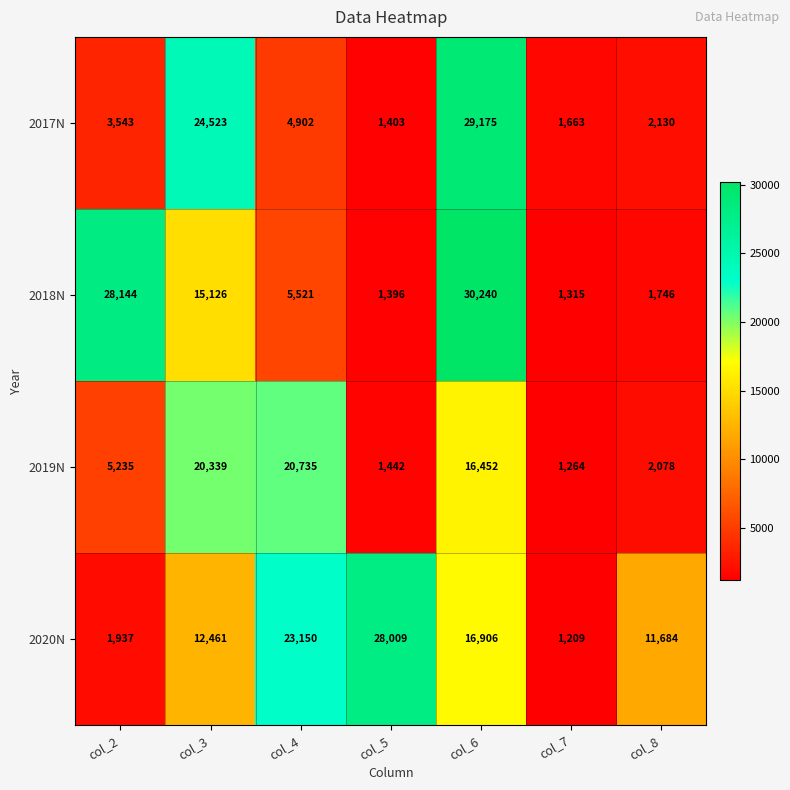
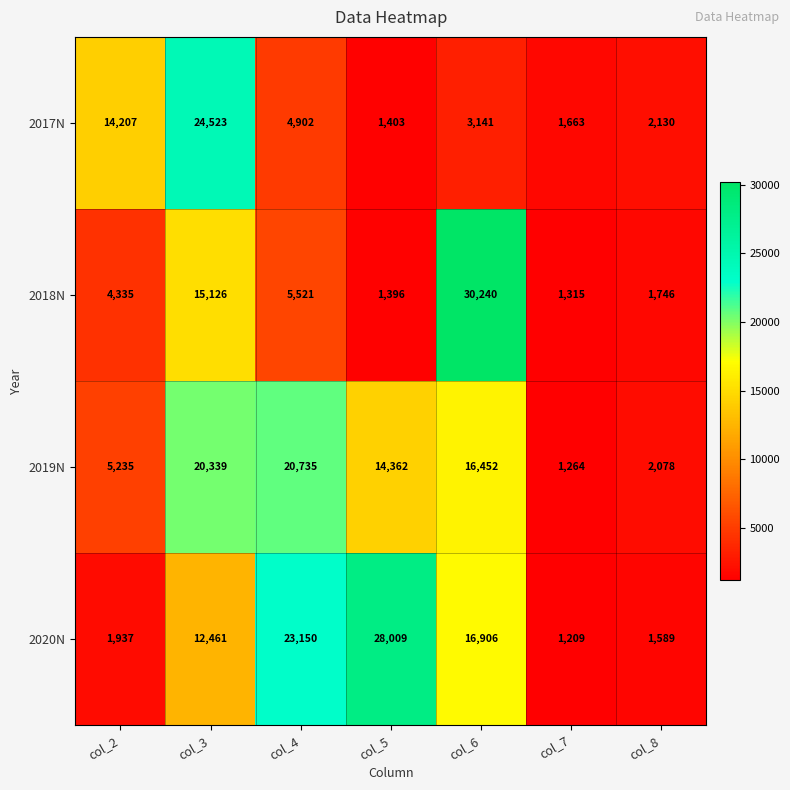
2017N, col_2: 3,543 -> 14,207
2017N, col_6: 29,175 -> 3,141
2018N, col_2: 28,144 -> 4,335
2019N, col_5: 1,442 -> 14,362
2020N, col_8: 11,684 -> 1,589
